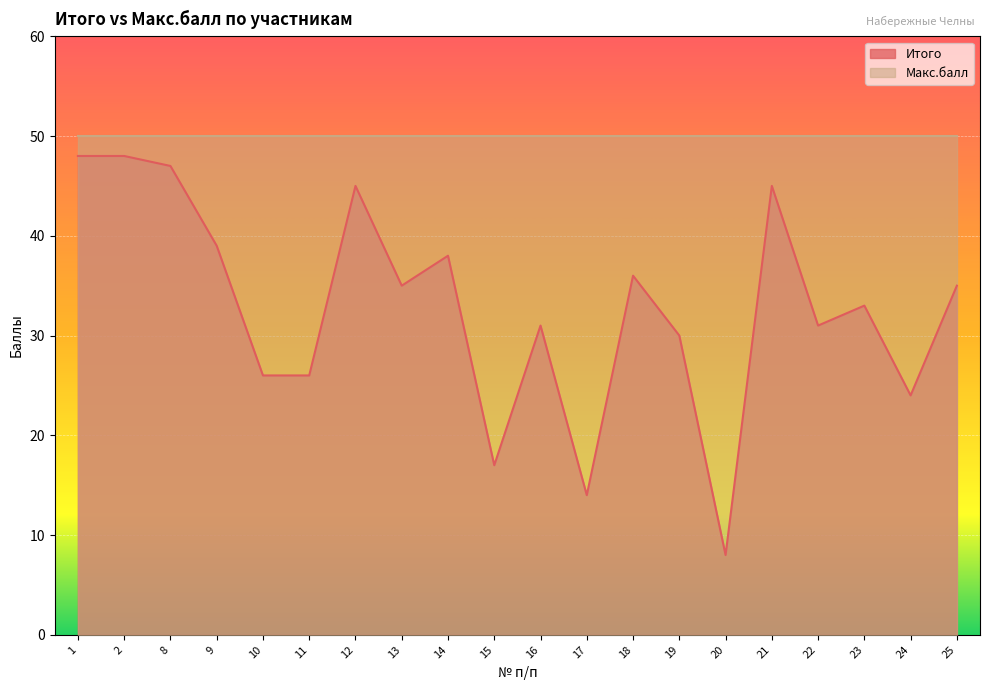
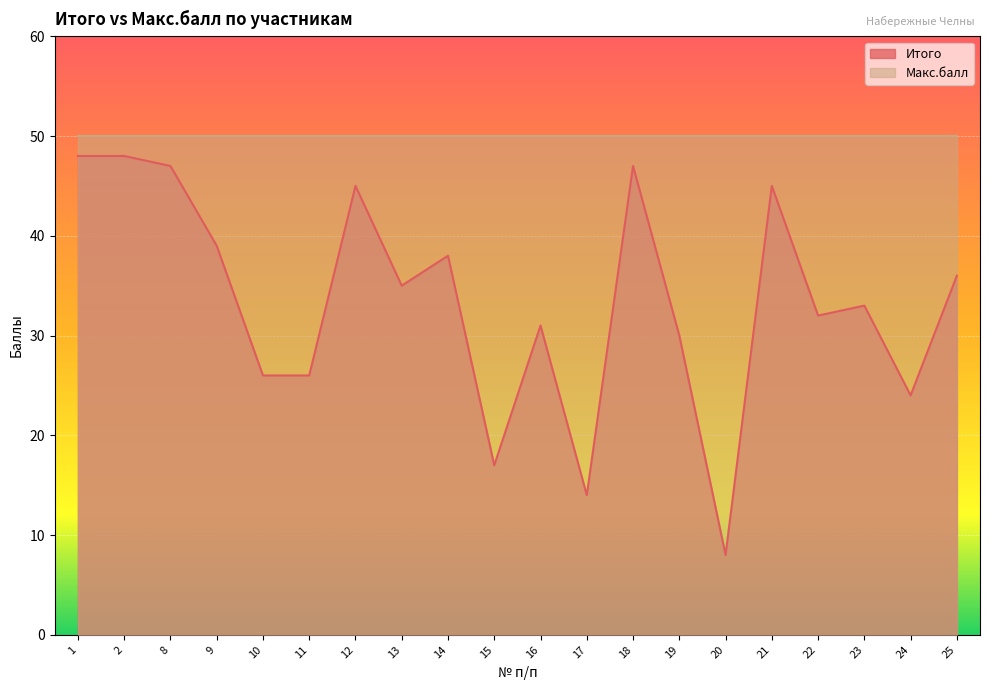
Итого, 18: 36 -> 47
Итого, 22: 31 -> 32
Итого, 25: 35 -> 36
